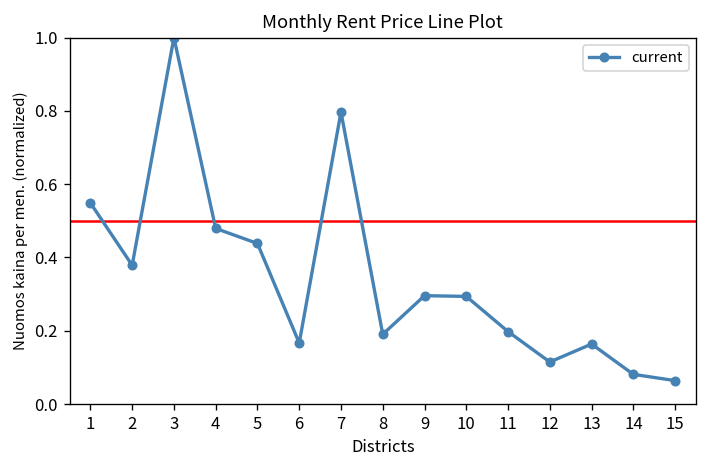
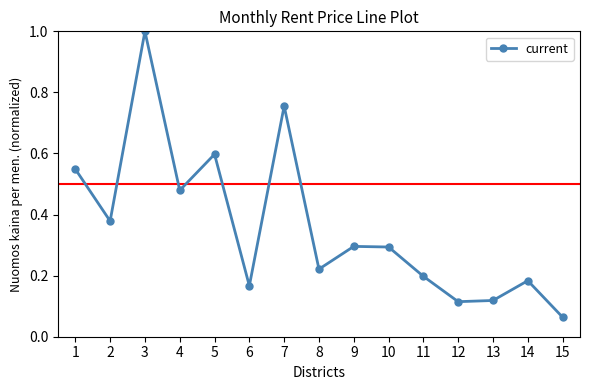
5: 0.44 -> 0.60
7: 0.80 -> 0.76
8: 0.19 -> 0.22
13: 0.16 -> 0.12
14: 0.08 -> 0.18
